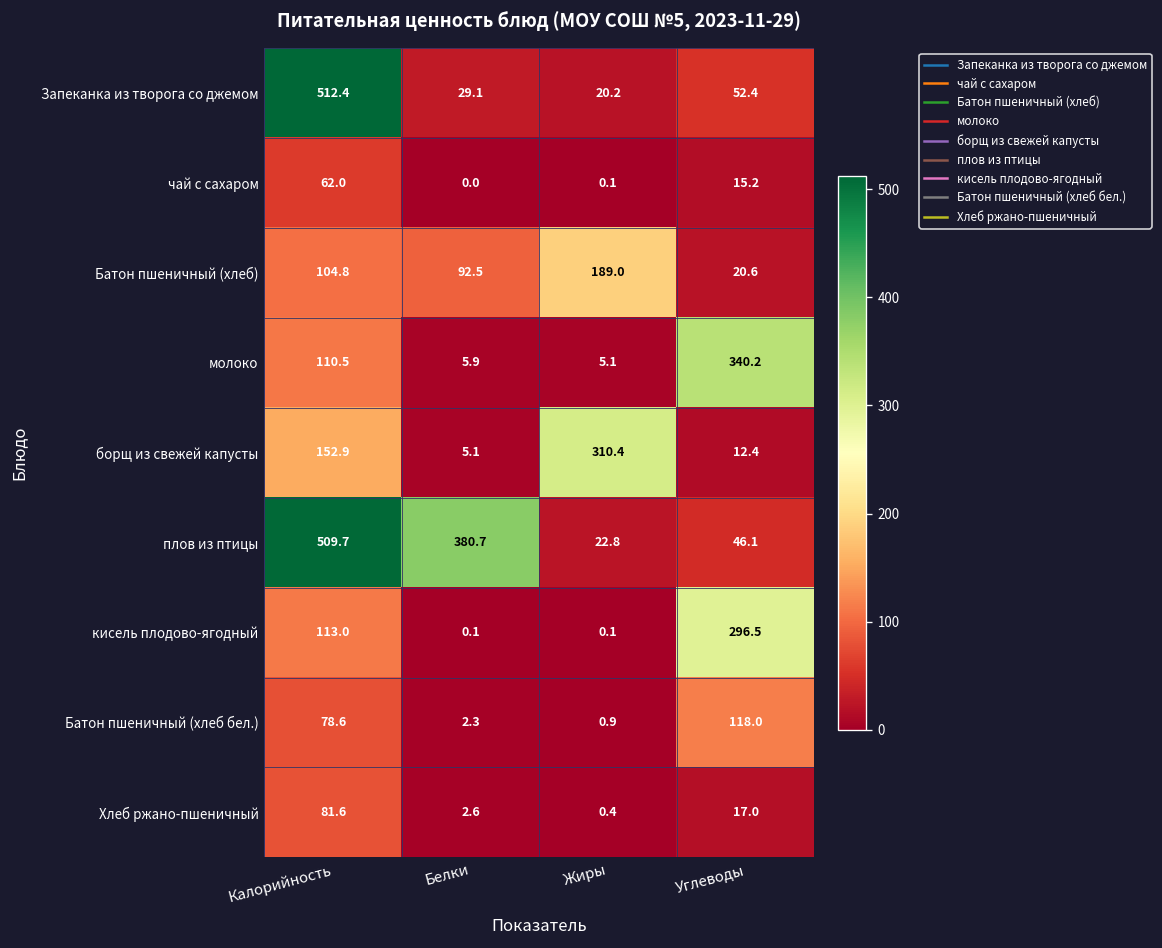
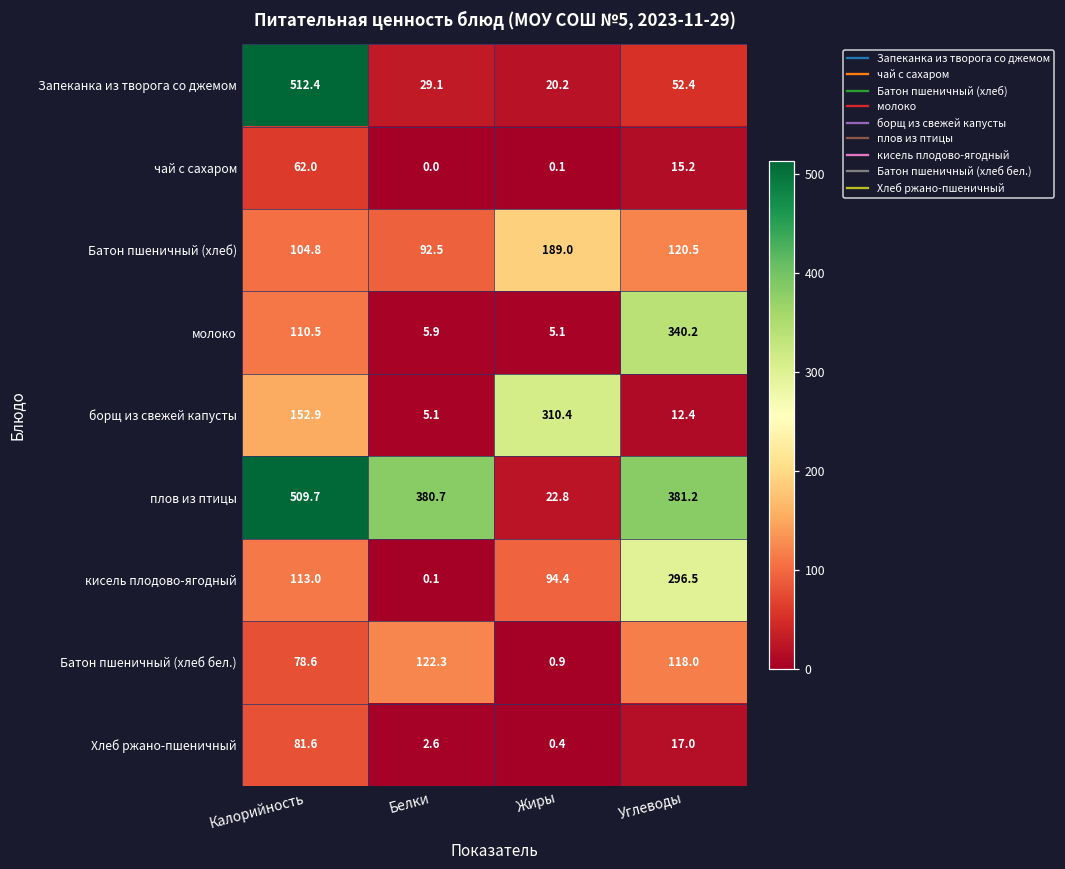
Батон пшеничный (хлеб), Углеводы: 20.6 -> 120.5
плов из птицы, Углеводы: 46.1 -> 381.2
кисель плодово-ягодный, Жиры: 0.1 -> 94.4
Батон пшеничный (хлеб бел.), Белки: 2.3 -> 122.3
